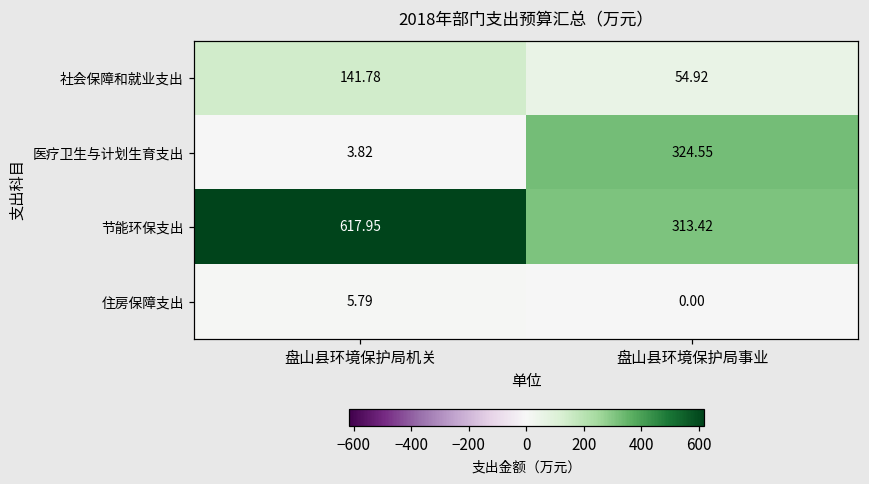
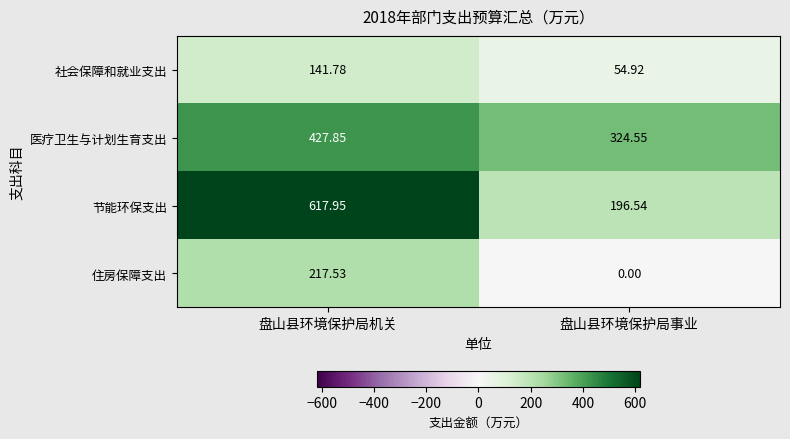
医疗卫生与计划生育支出, 盘山县环境保护局机关: 3.82 -> 427.85
节能环保支出, 盘山县环境保护局事业: 313.42 -> 196.54
住房保障支出, 盘山县环境保护局机关: 5.79 -> 217.53
